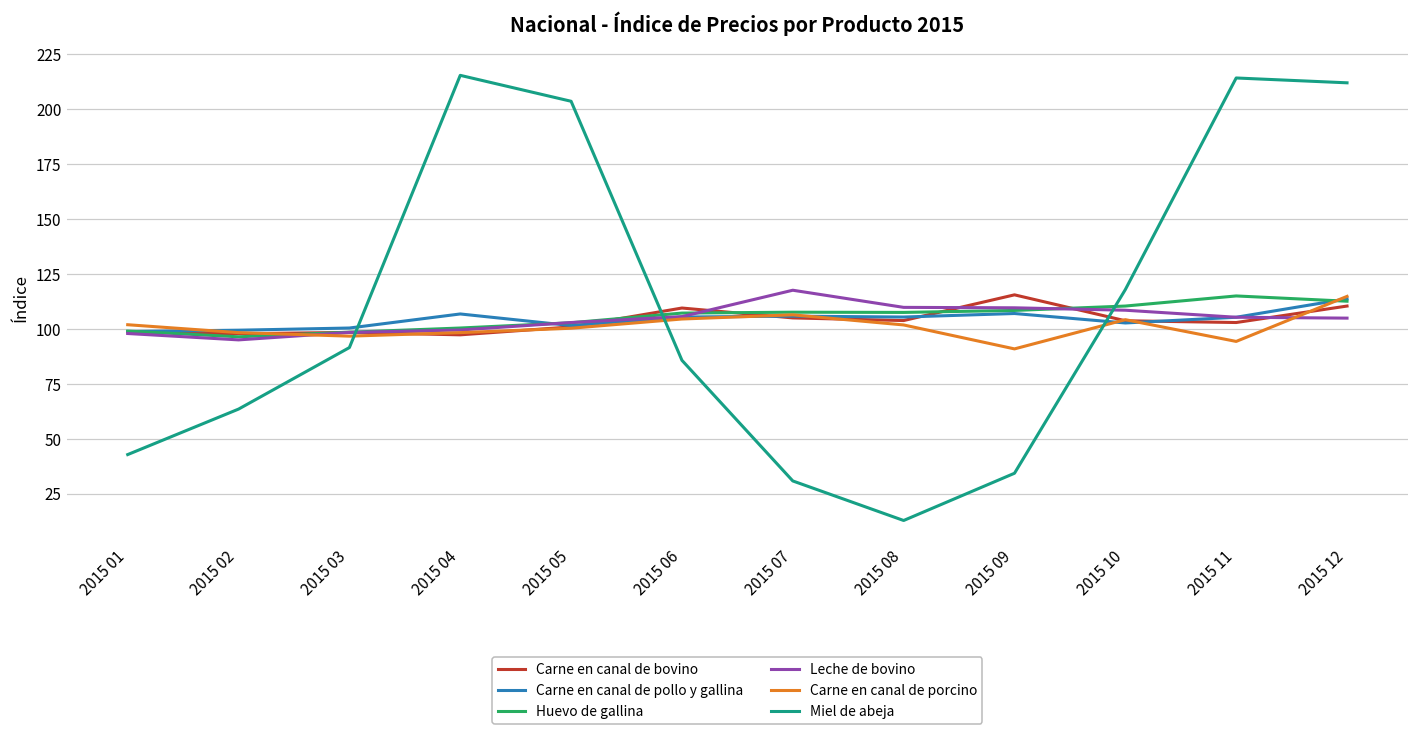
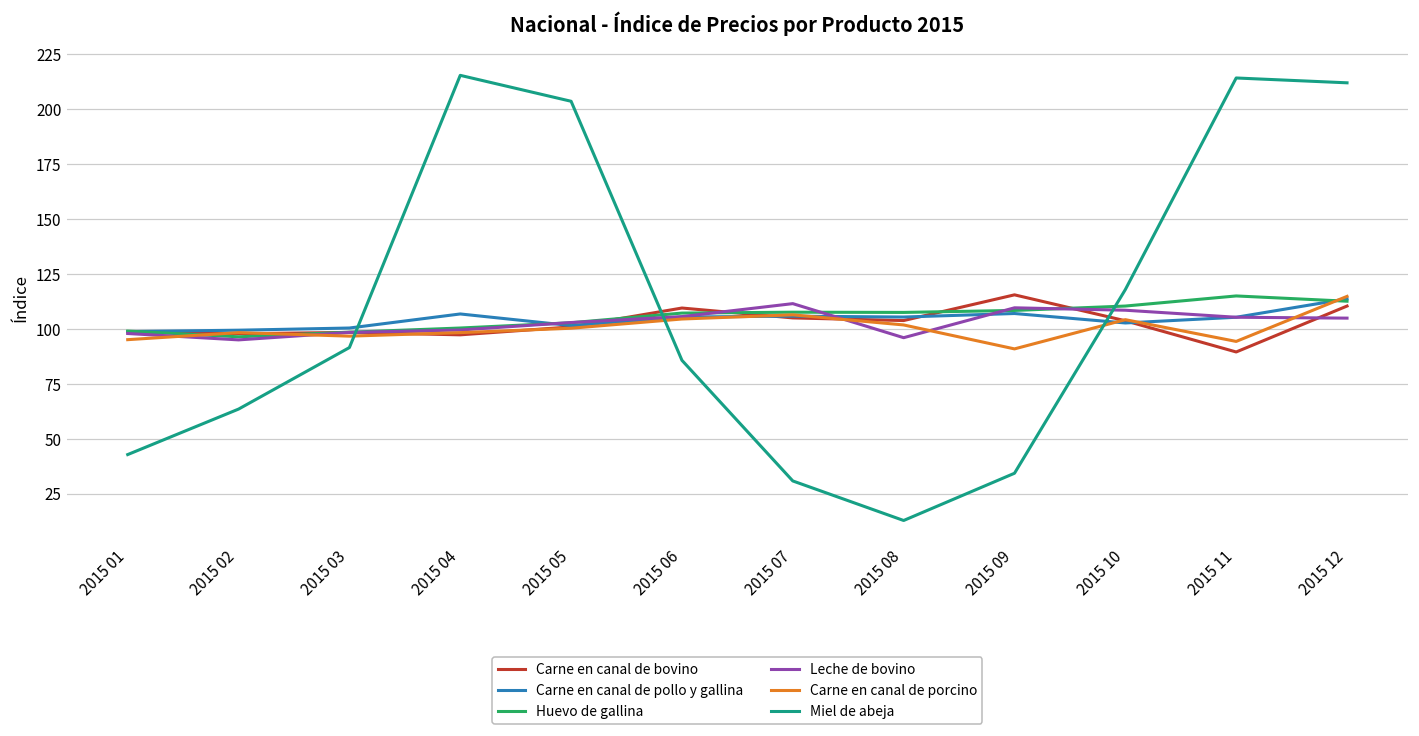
Carne en canal de porcino, 2015 01: 102 -> 95
Leche de bovino, 2015 07: 118 -> 112
Leche de bovino, 2015 08: 110 -> 96
Carne en canal de bovino, 2015 11: 103 -> 90
